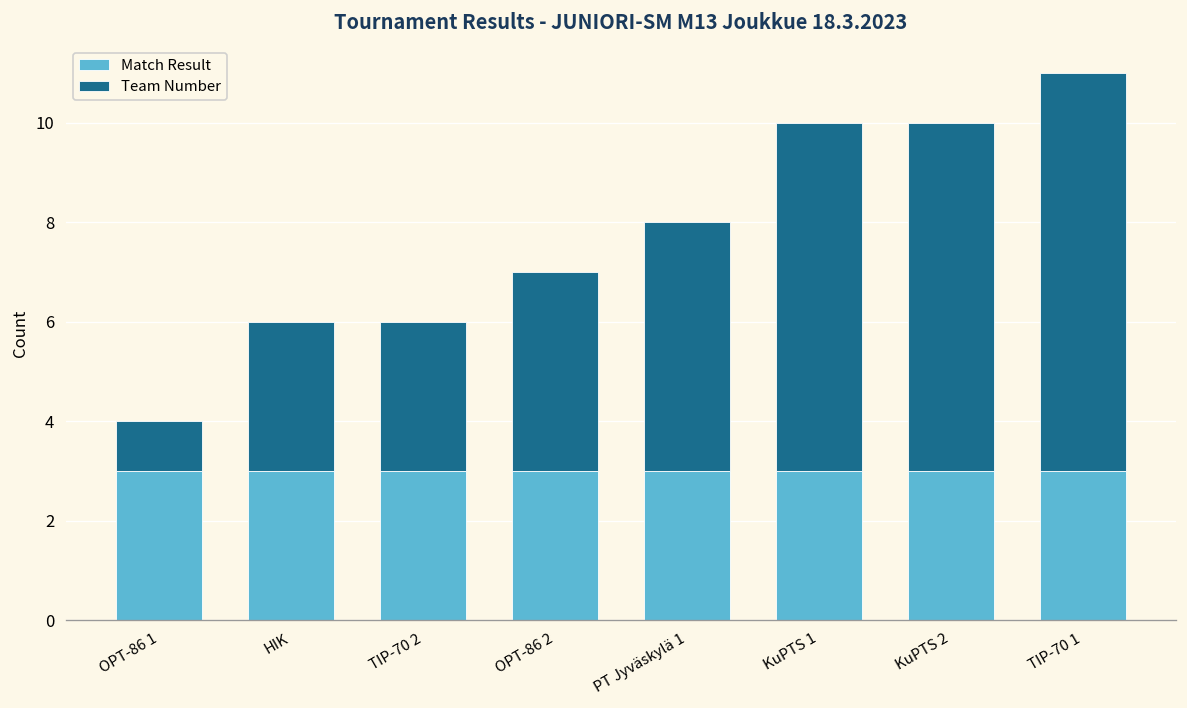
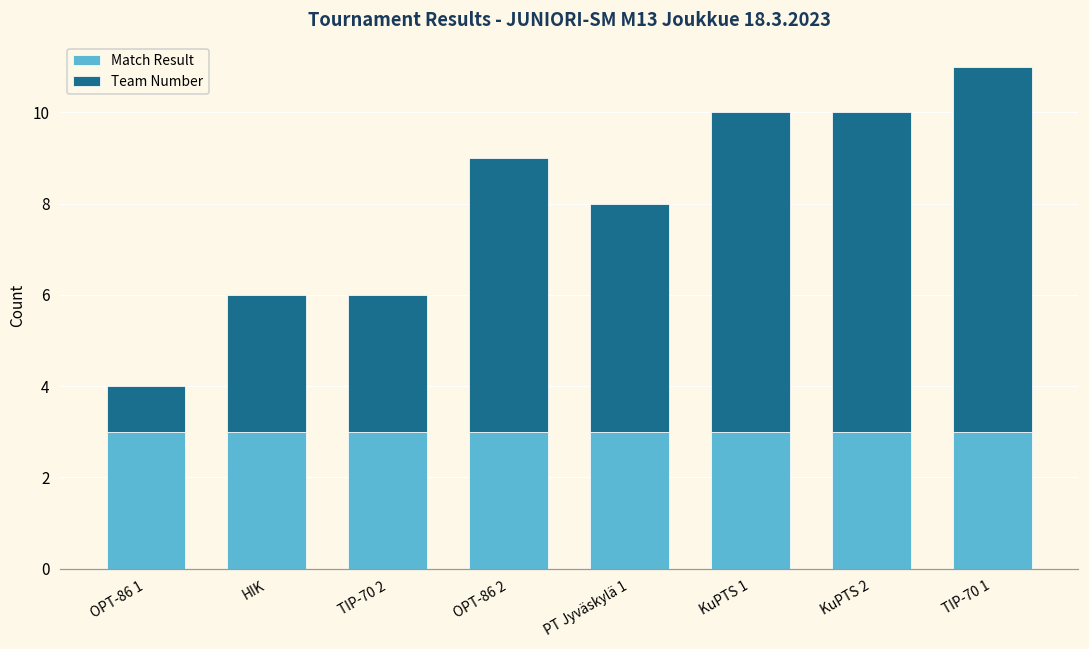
Team Number, OPT-86 2: 4 -> 6
